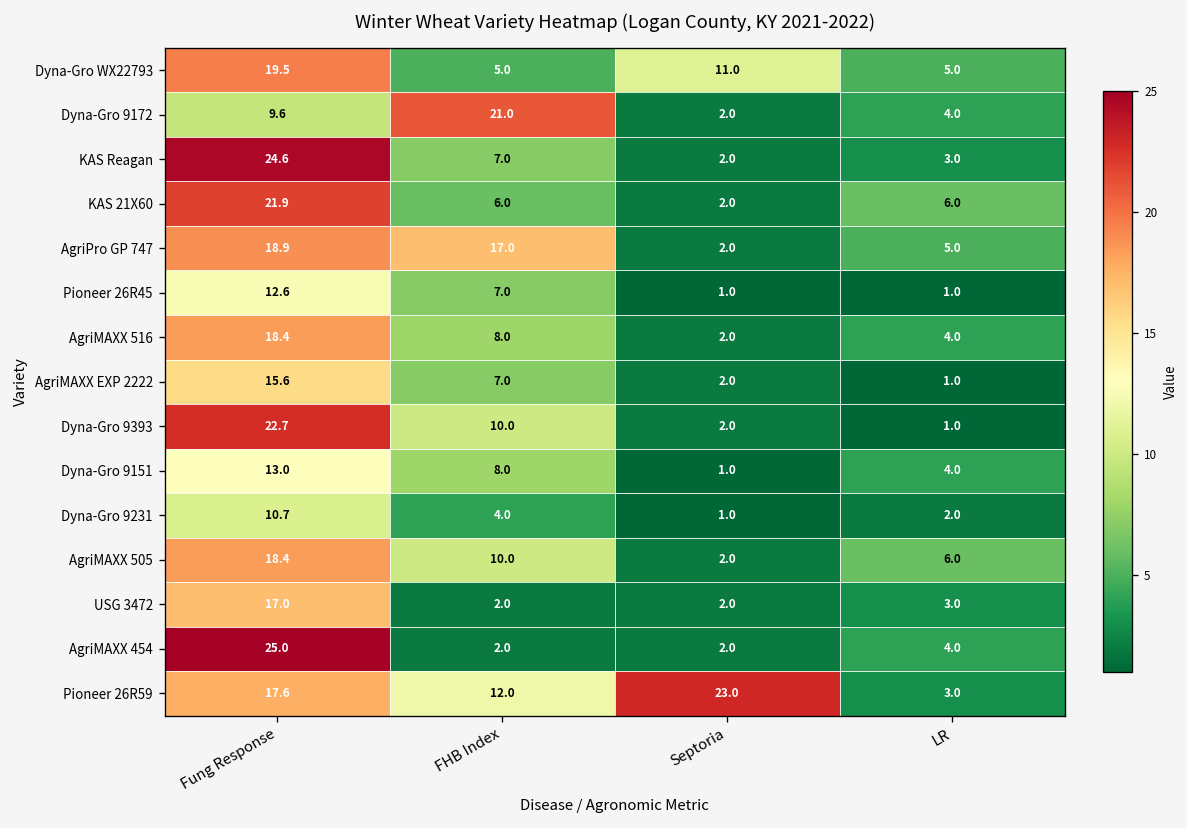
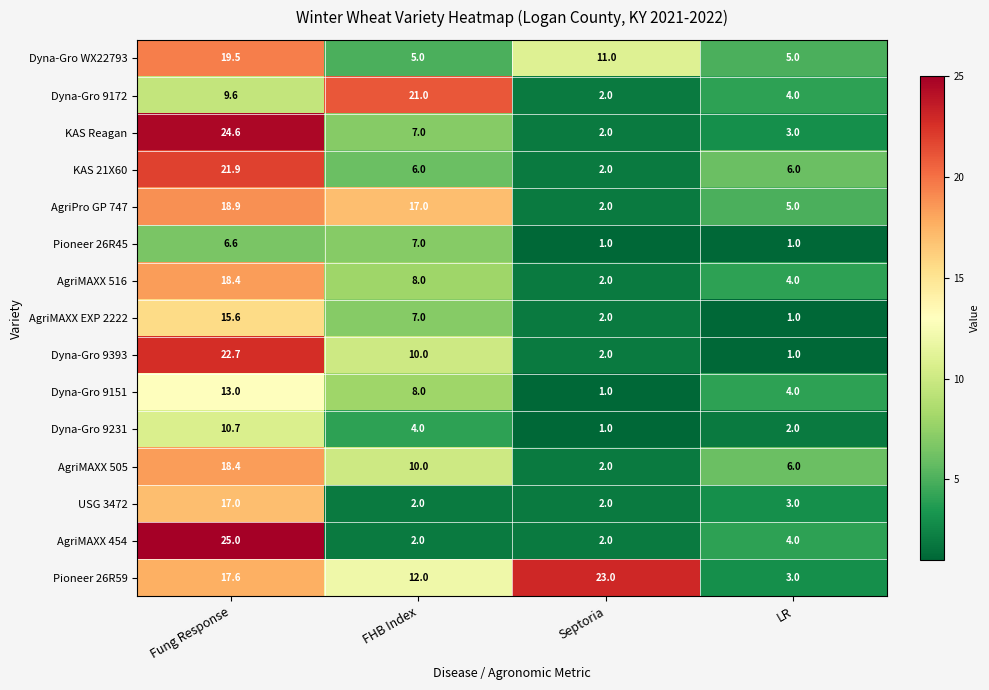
Pioneer 26R45, Fung Response: 12.6 -> 6.6
